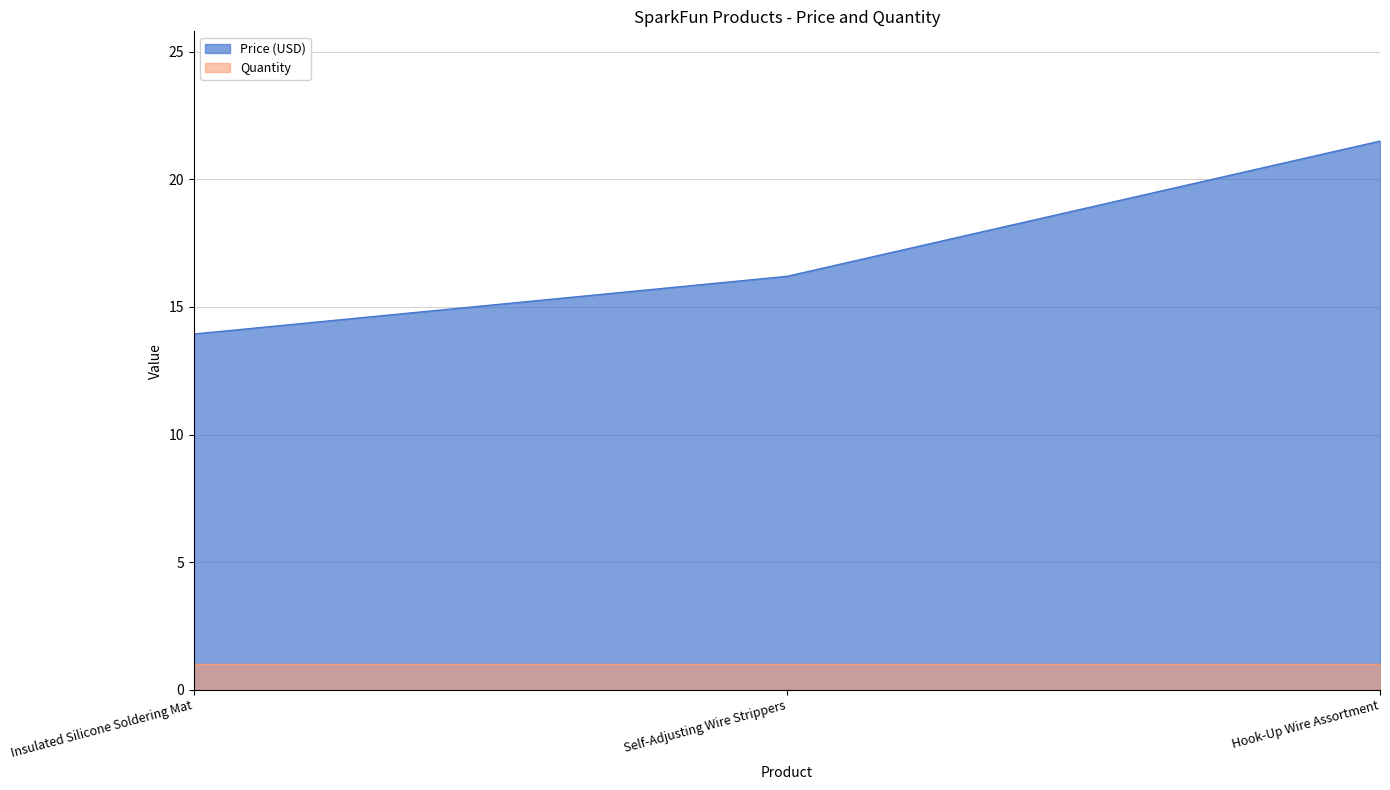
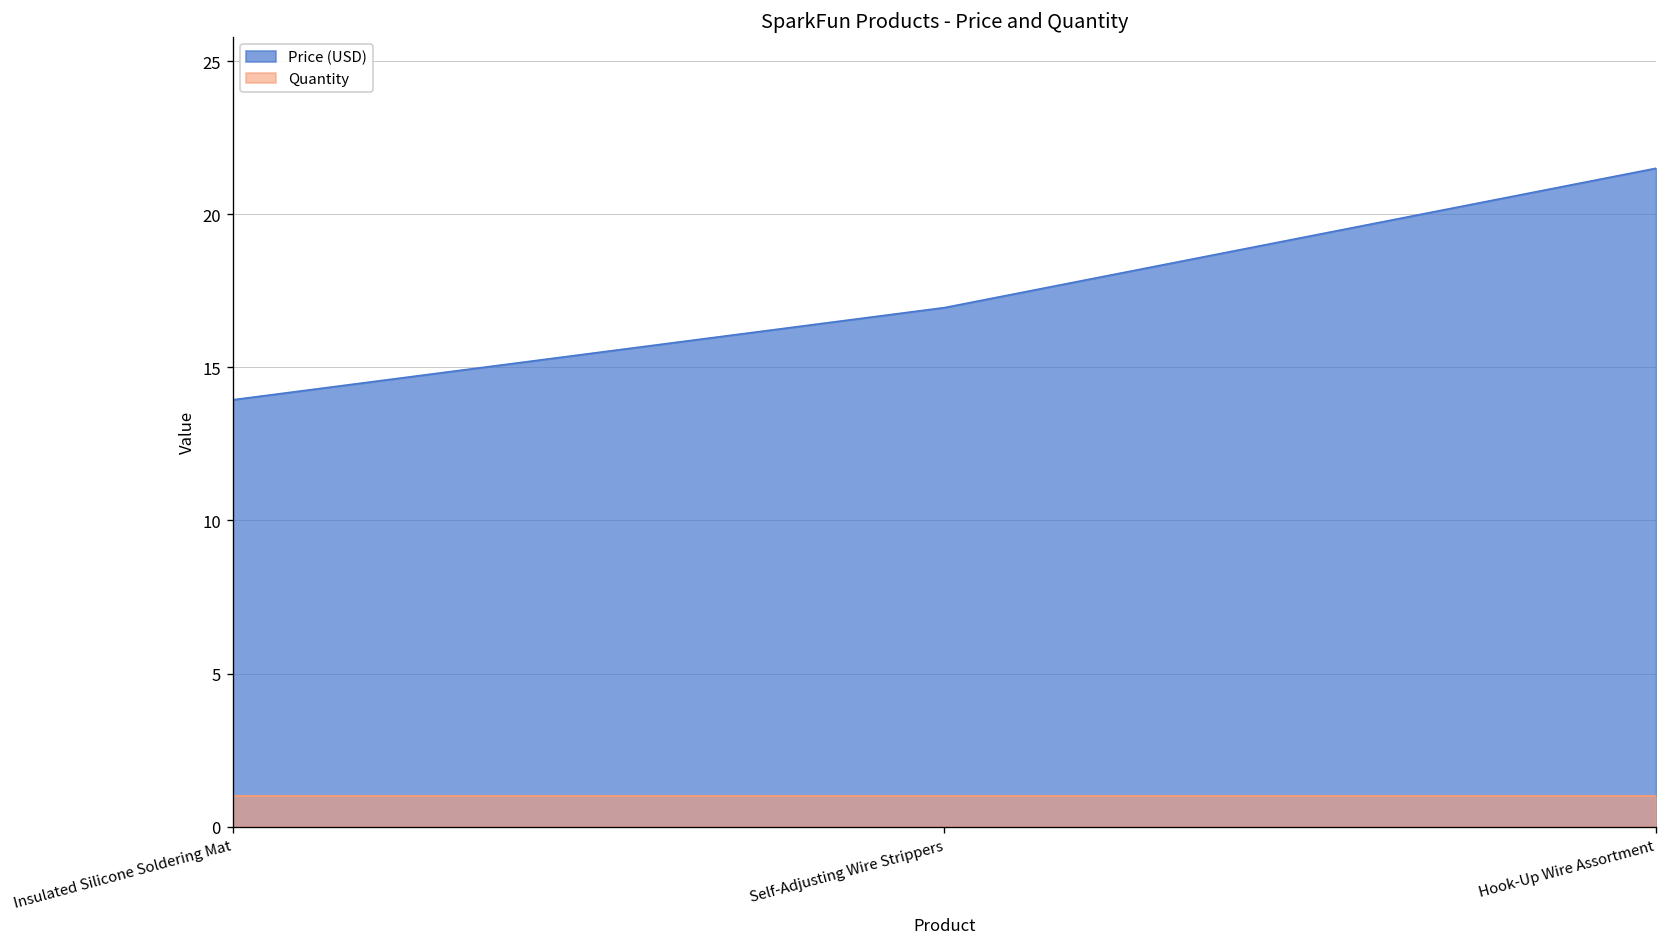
Price (USD), Self-Adjusting Wire Strippers: 16.2 -> 17.0
